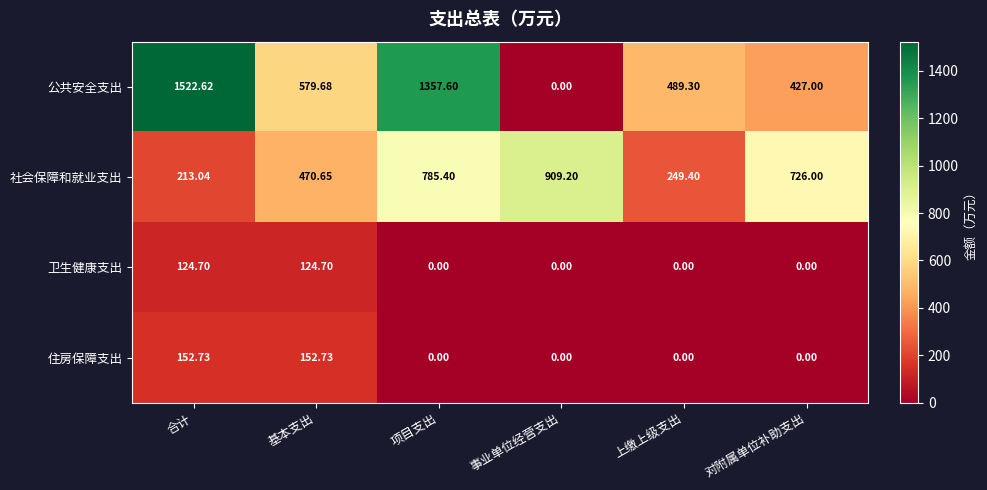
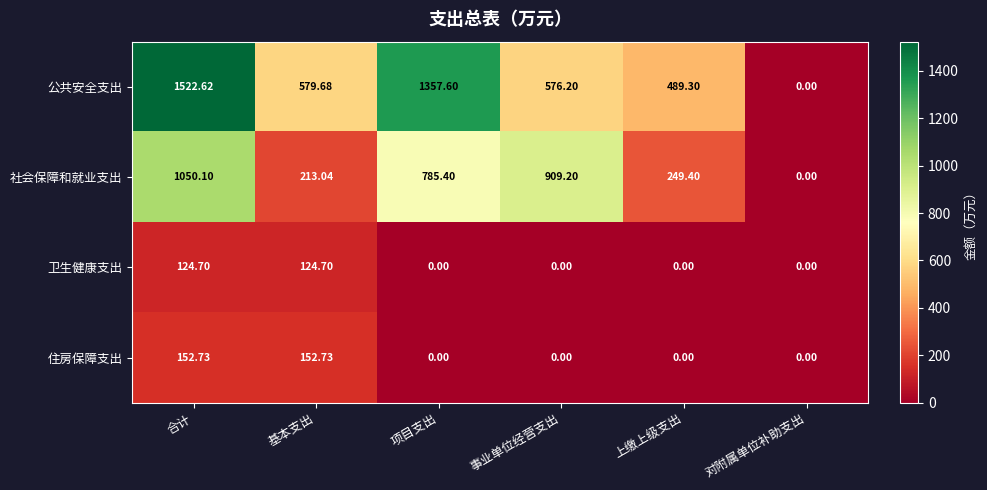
公共安全支出, 事业单位经营支出: 0.00 -> 576.20
公共安全支出, 对附属单位补助支出: 427.00 -> 0.00
社会保障和就业支出, 合计: 213.04 -> 1050.10
社会保障和就业支出, 基本支出: 470.65 -> 213.04
社会保障和就业支出, 对附属单位补助支出: 726.00 -> 0.00
